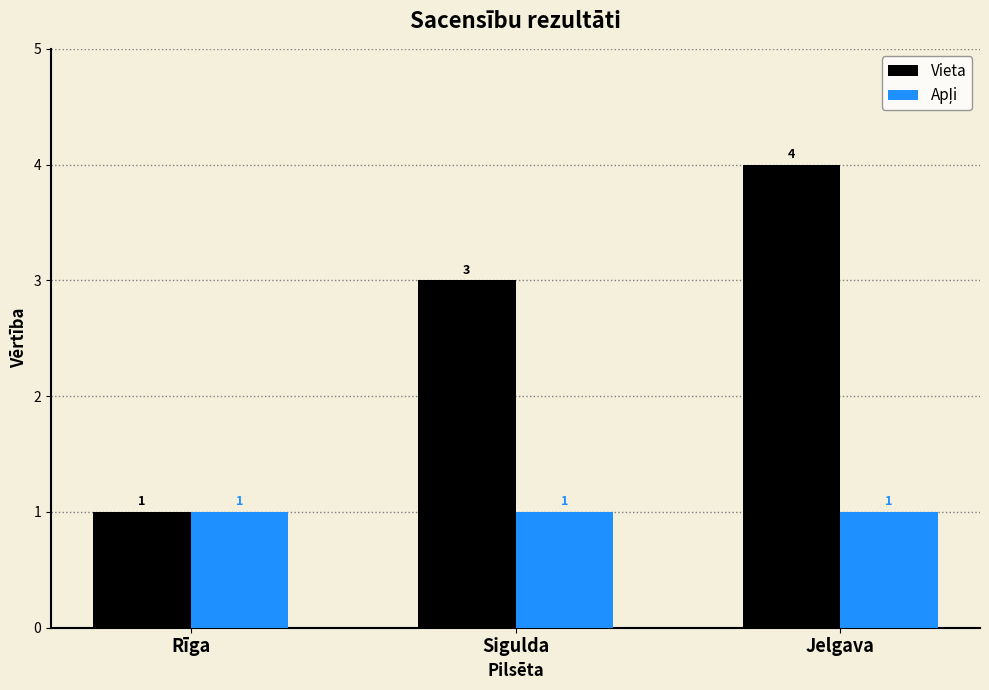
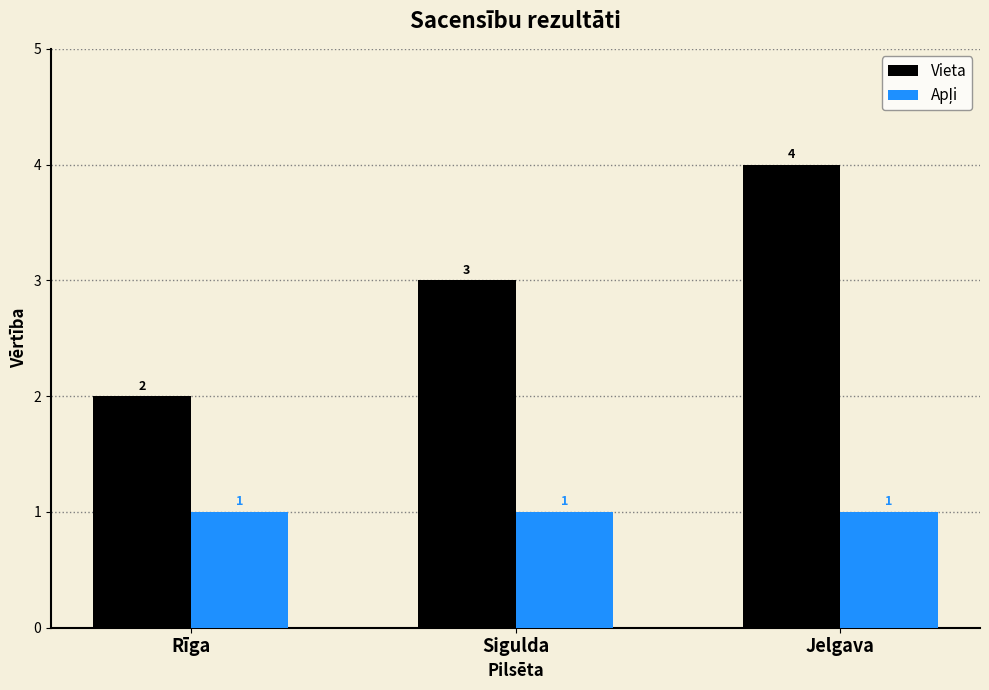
Vieta, Rīga: 1 -> 2
